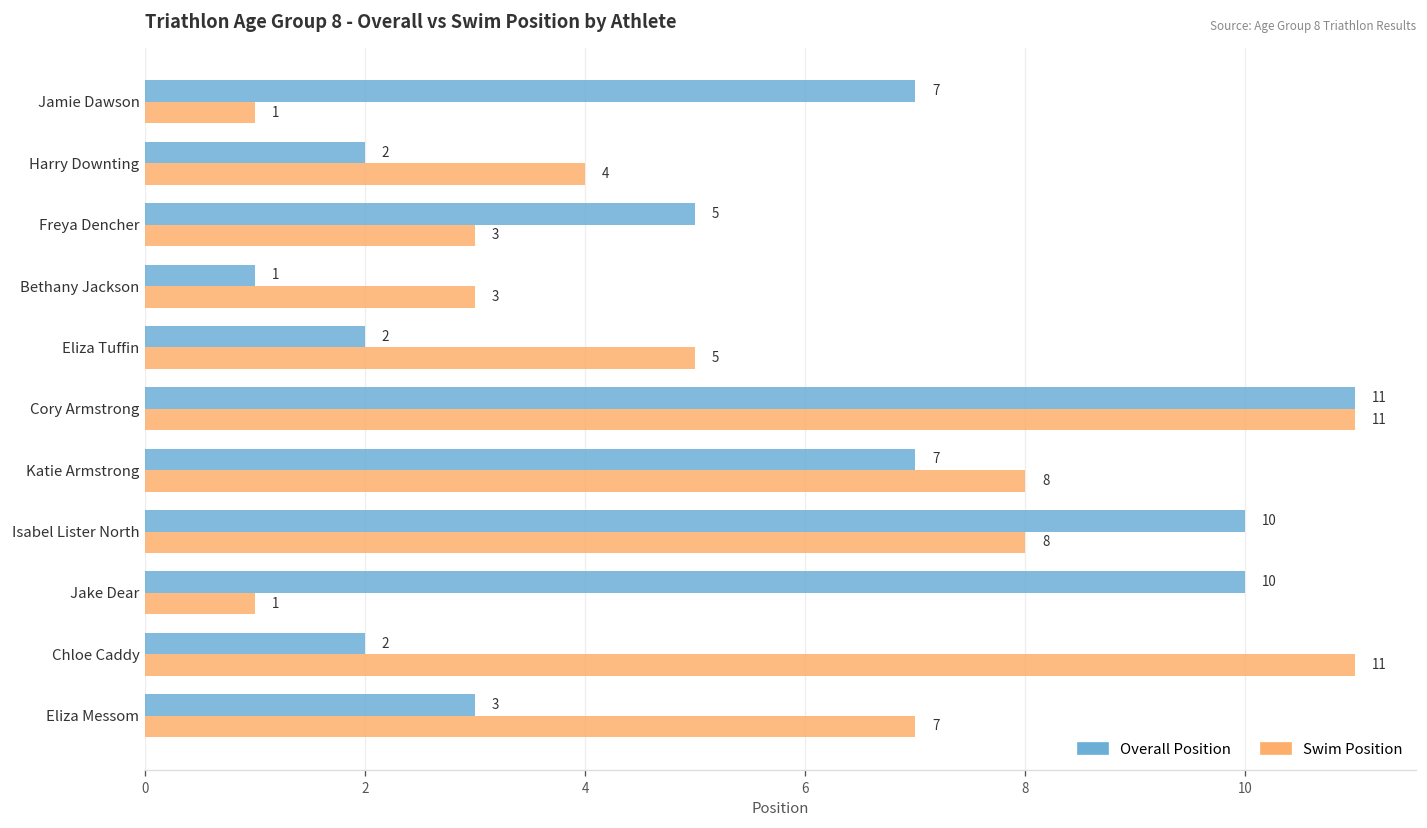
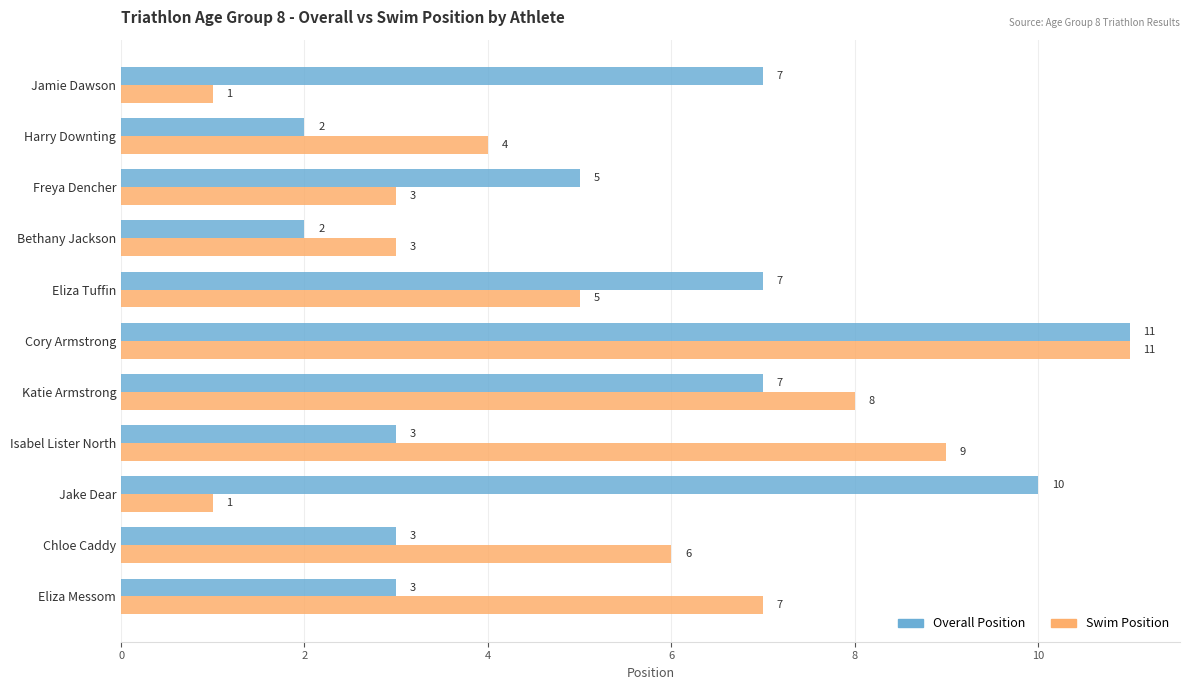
Overall Position, Bethany Jackson: 1 -> 2
Overall Position, Eliza Tuffin: 2 -> 7
Overall Position, Isabel Lister North: 10 -> 3
Swim Position, Isabel Lister North: 8 -> 9
Overall Position, Chloe Caddy: 2 -> 3
Swim Position, Chloe Caddy: 11 -> 6
